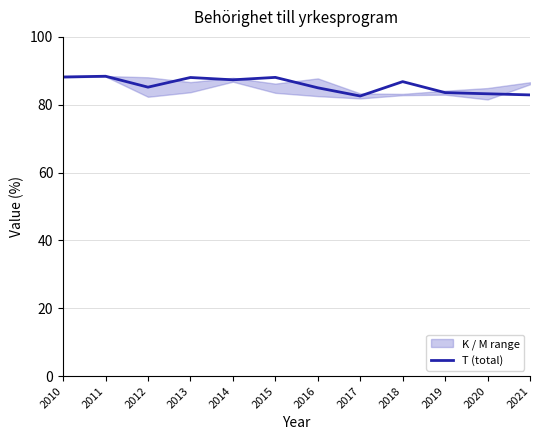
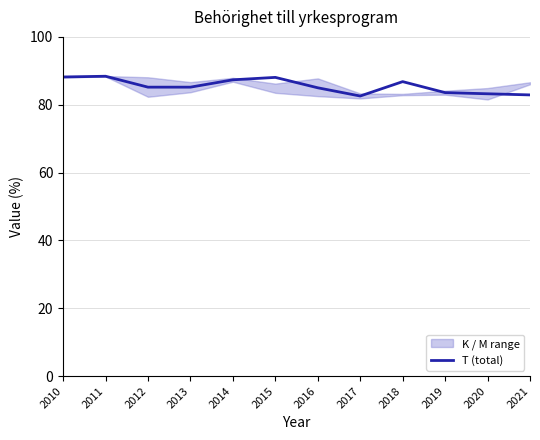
T (total), 2013: 88 -> 85
